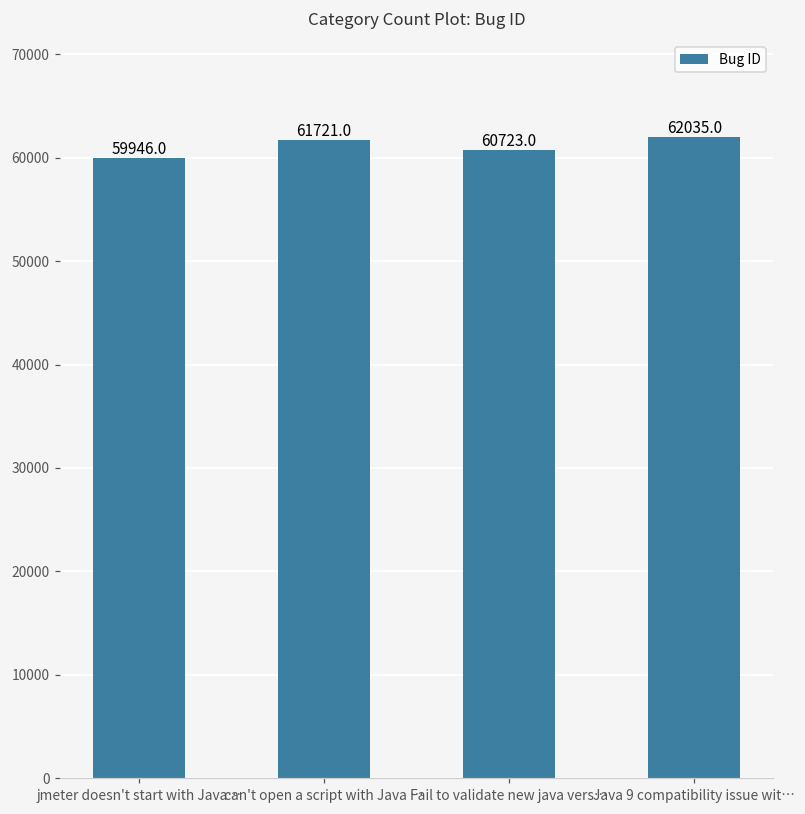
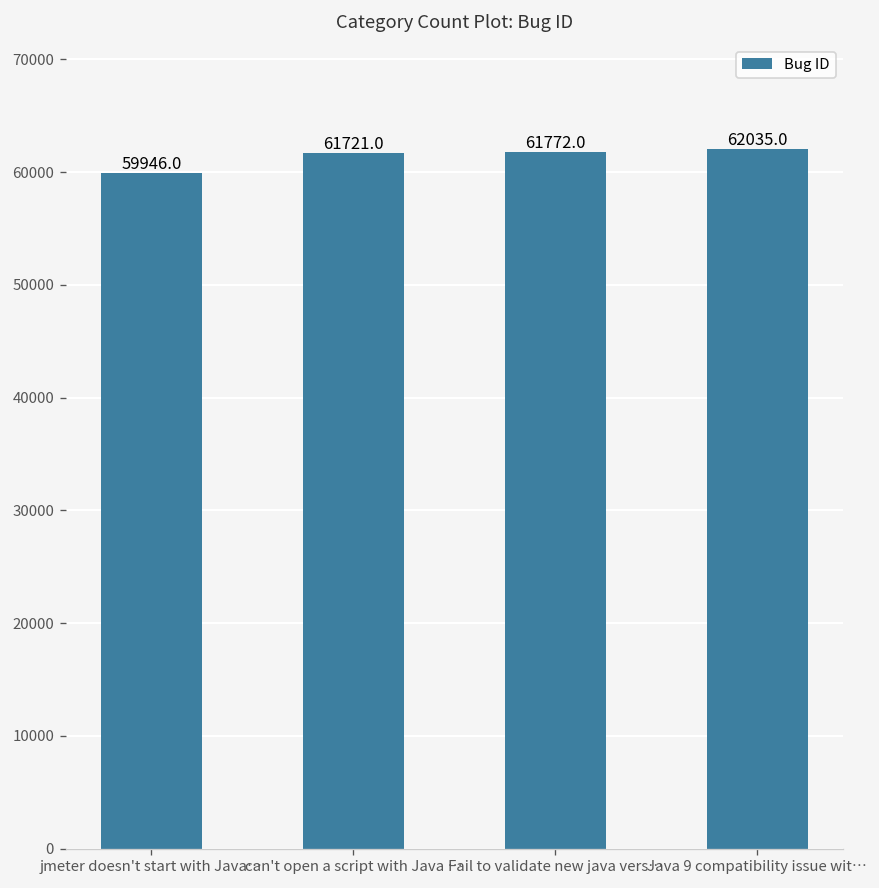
Fail to validate new java vers…: 60723.0 -> 61772.0
